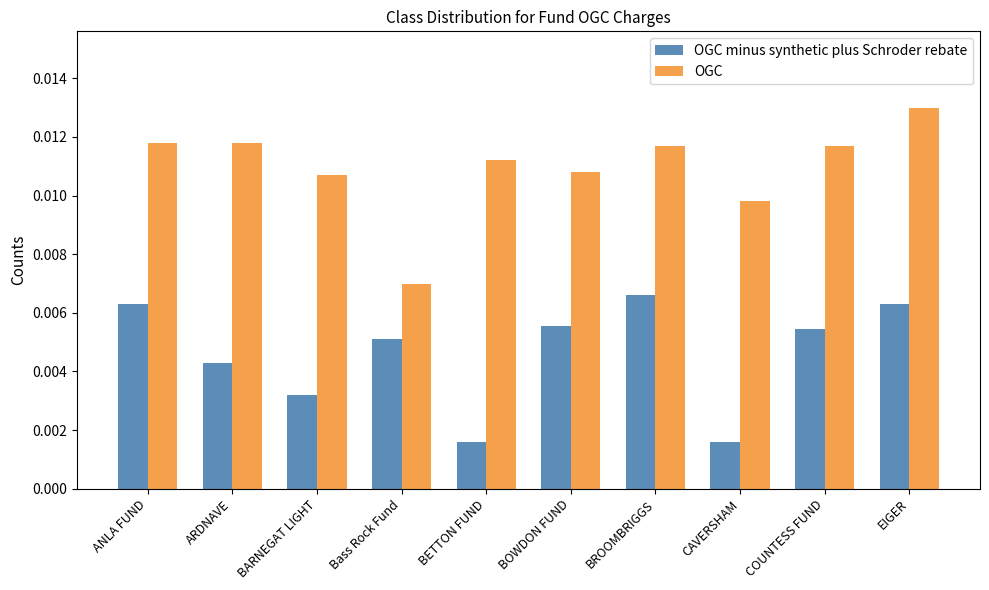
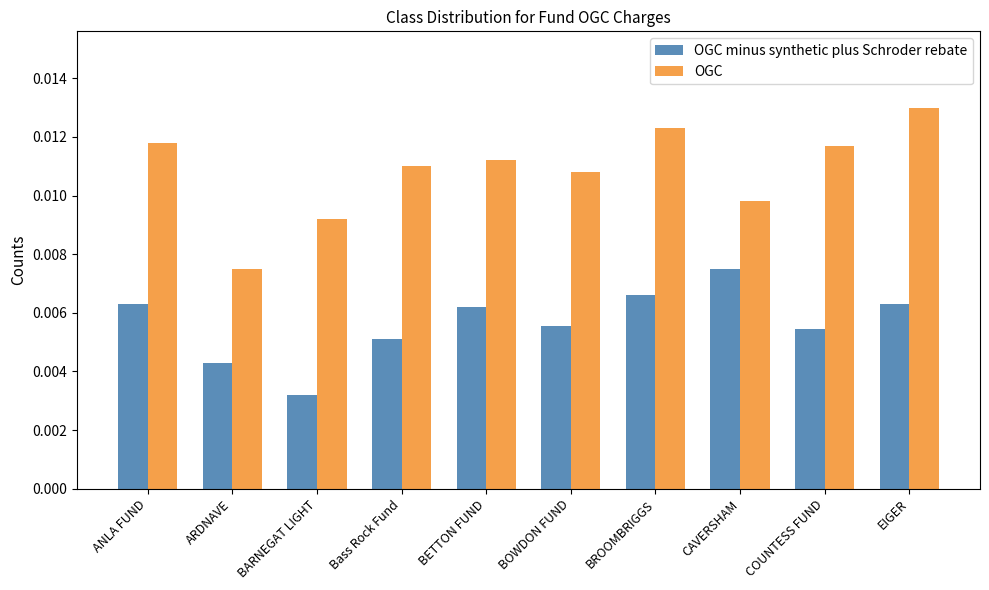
OGC, ARDNAVE: 0.0118 -> 0.0075
OGC, BARNEGAT LIGHT: 0.0107 -> 0.0092
OGC, Bass Rock Fund: 0.007 -> 0.011
OGC minus synthetic plus Schroder rebate, BETTON FUND: 0.0016 -> 0.0062
OGC, BROOMBRIGGS: 0.0117 -> 0.0123
OGC minus synthetic plus Schroder rebate, CAVERSHAM: 0.0016 -> 0.0075
